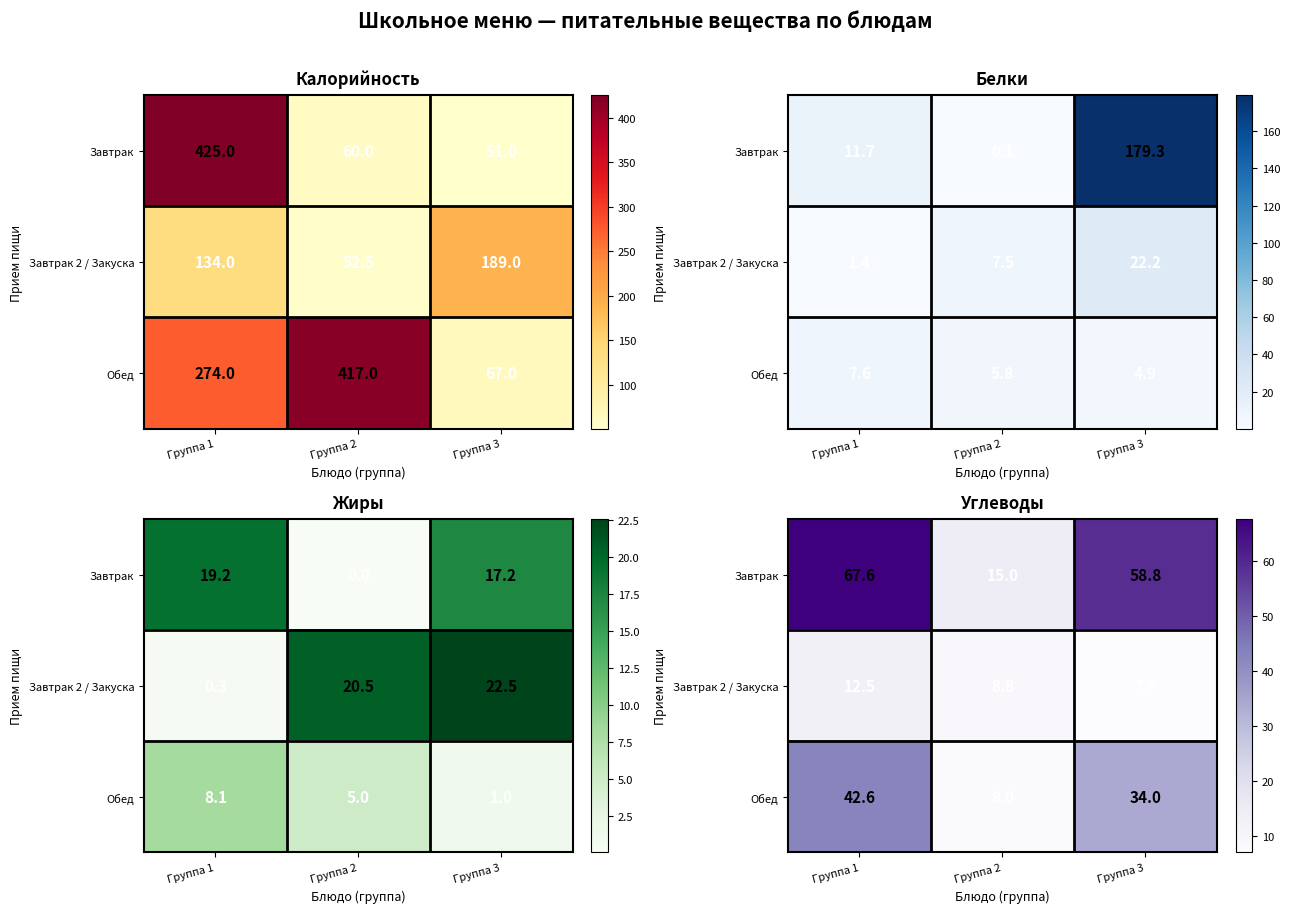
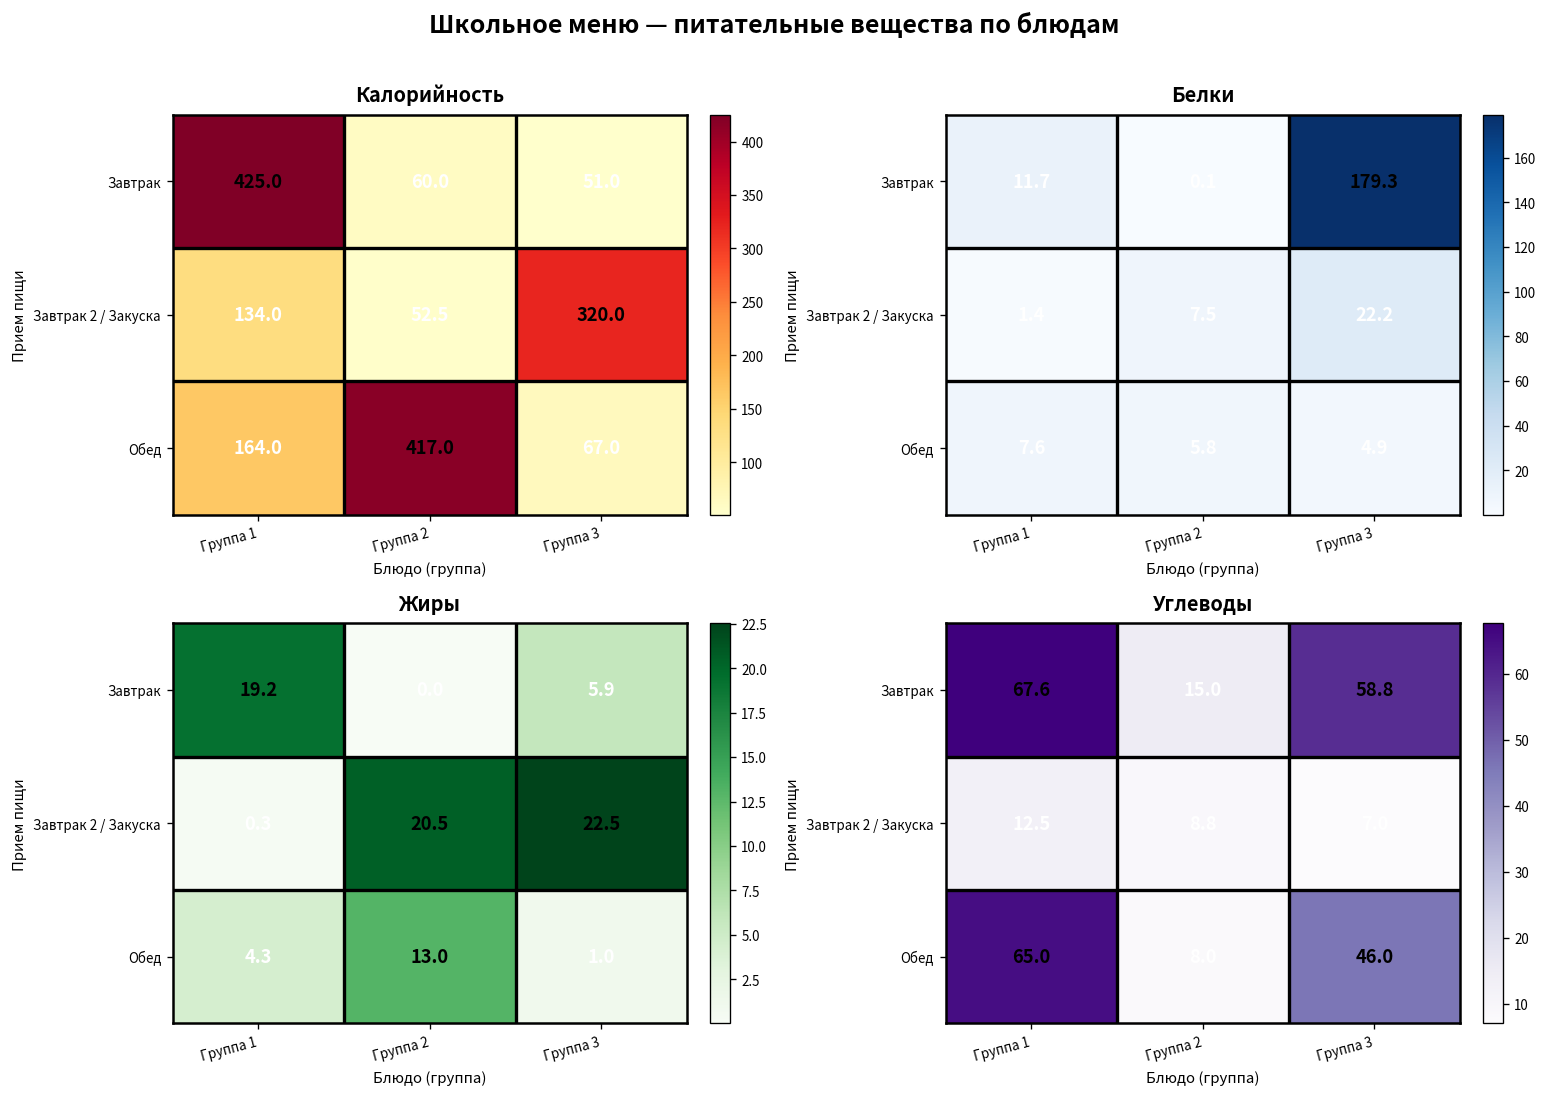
Калорийность, Завтрак 2 / Закуска, Группа 3: 189.0 -> 320.0
Калорийность, Обед, Группа 1: 274.0 -> 164.0
Жиры, Завтрак, Группа 3: 17.2 -> 5.9
Жиры, Обед, Группа 1: 8.1 -> 4.3
Жиры, Обед, Группа 2: 5.0 -> 13.0
Углеводы, Обед, Группа 1: 42.6 -> 65.0
Углеводы, Обед, Группа 3: 34.0 -> 46.0
